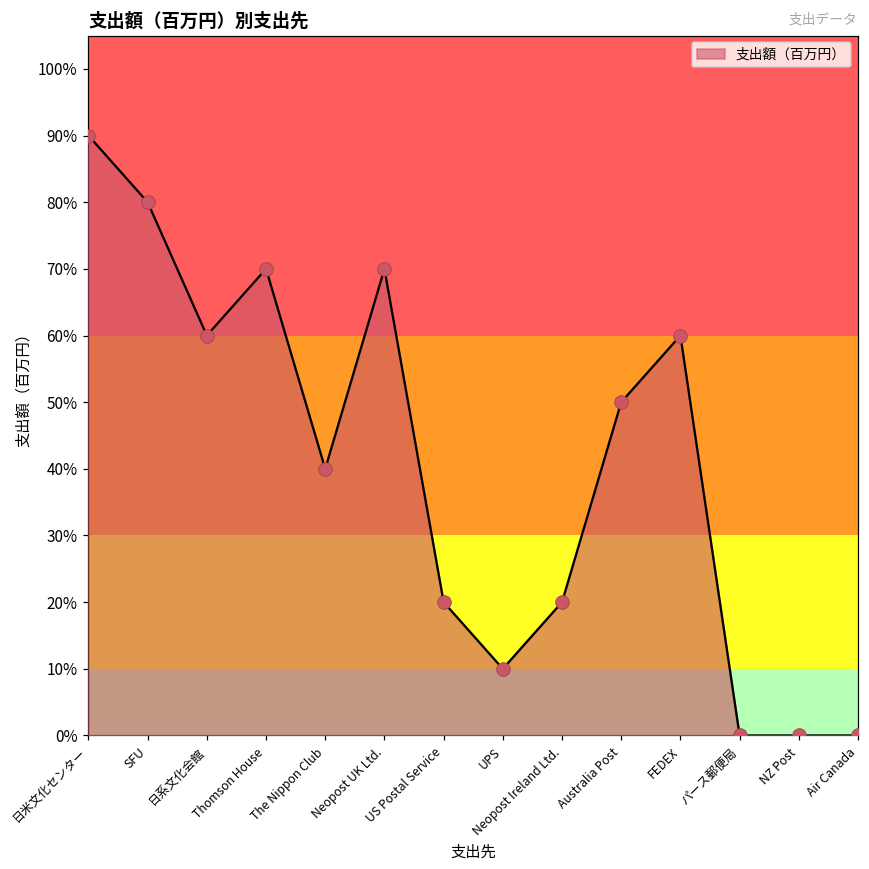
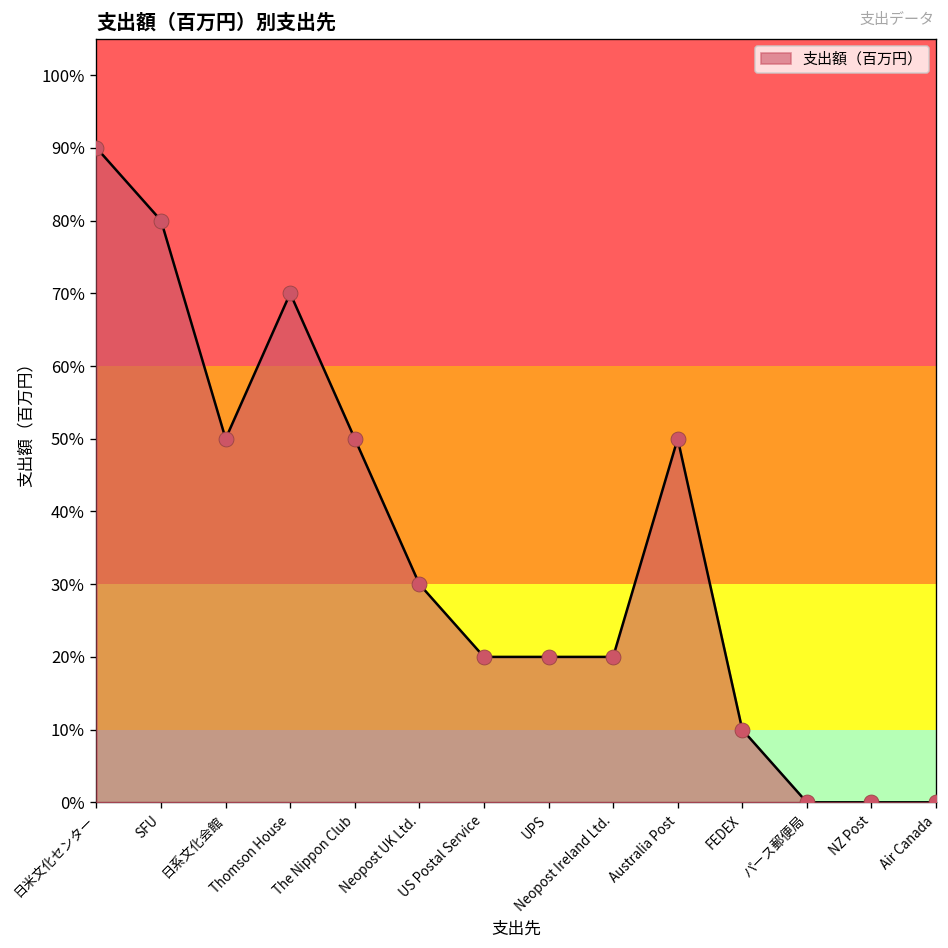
日系文化会館: 60% -> 50%
The Nippon Club: 40% -> 50%
Neopost UK Ltd.: 70% -> 30%
UPS: 10% -> 20%
FEDEX: 60% -> 10%
